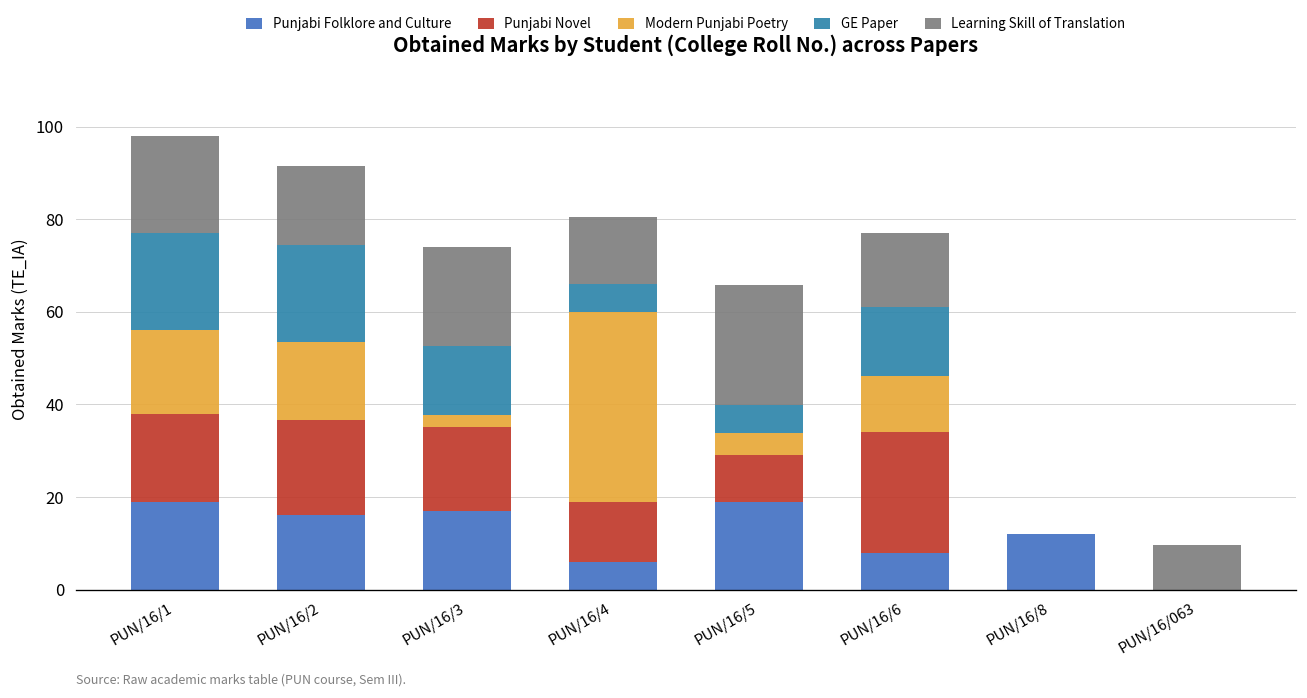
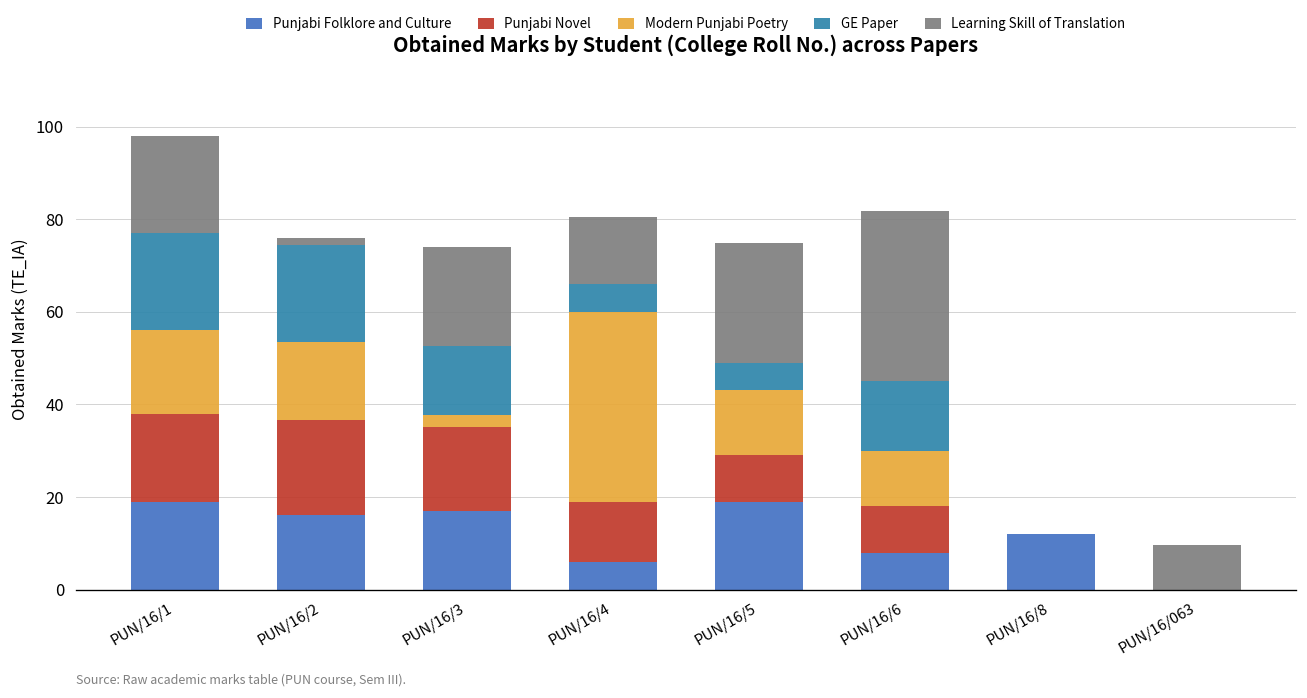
Learning Skill of Translation, PUN/16/2: 17 -> 2
Modern Punjabi Poetry, PUN/16/5: 5 -> 14
Punjabi Novel, PUN/16/6: 26 -> 10
Learning Skill of Translation, PUN/16/6: 16 -> 37
